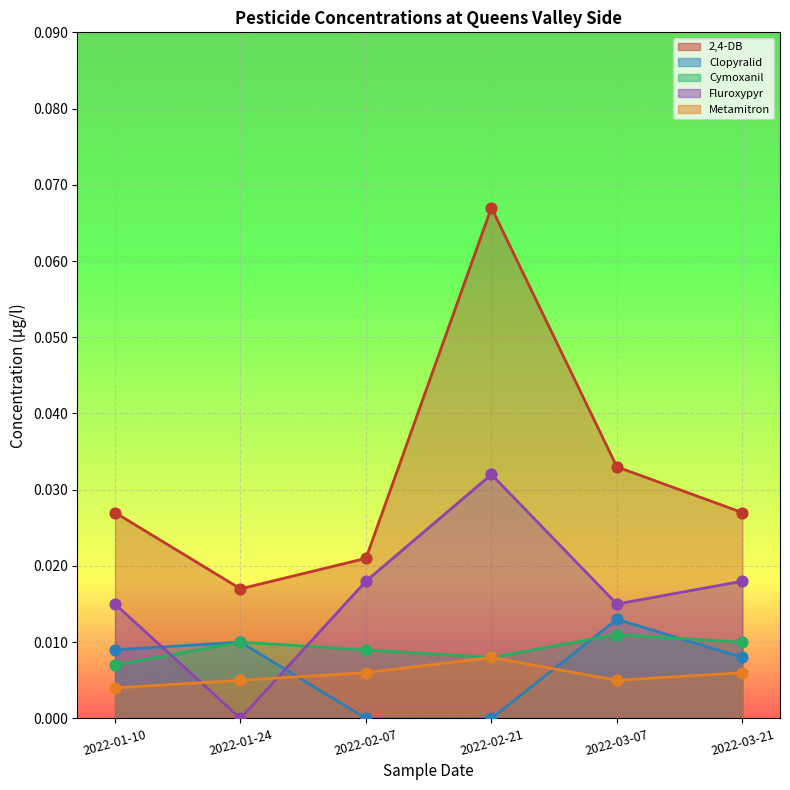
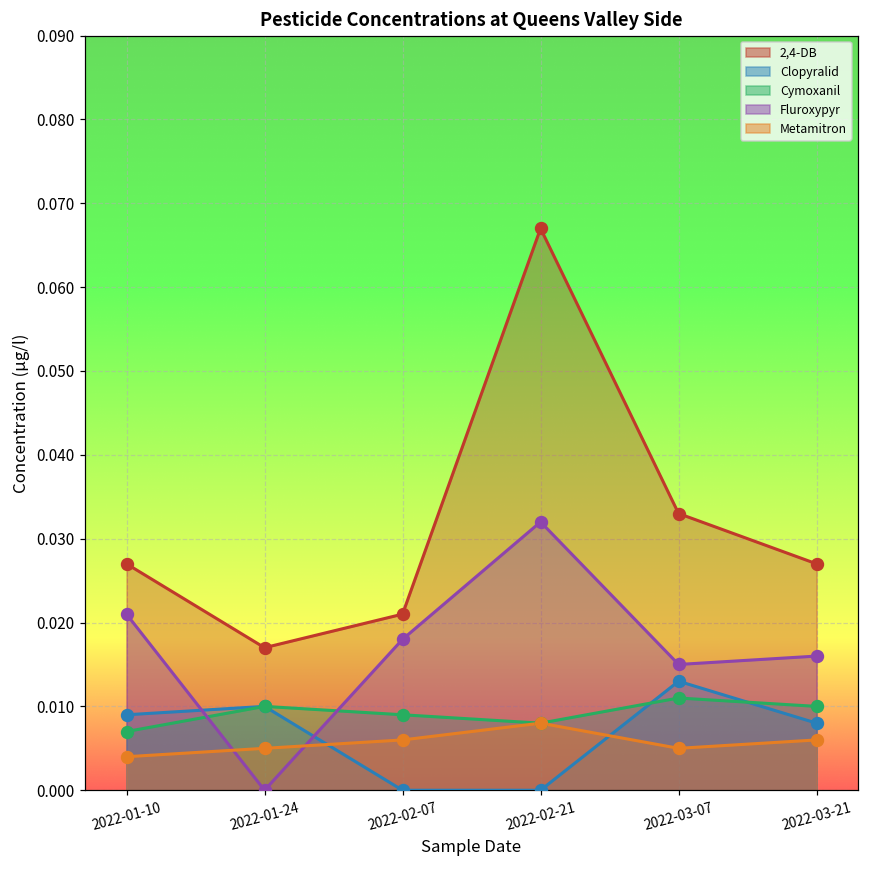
Fluroxypyr, 2022-01-10: 0.015 -> 0.021
Fluroxypyr, 2022-03-21: 0.018 -> 0.016
